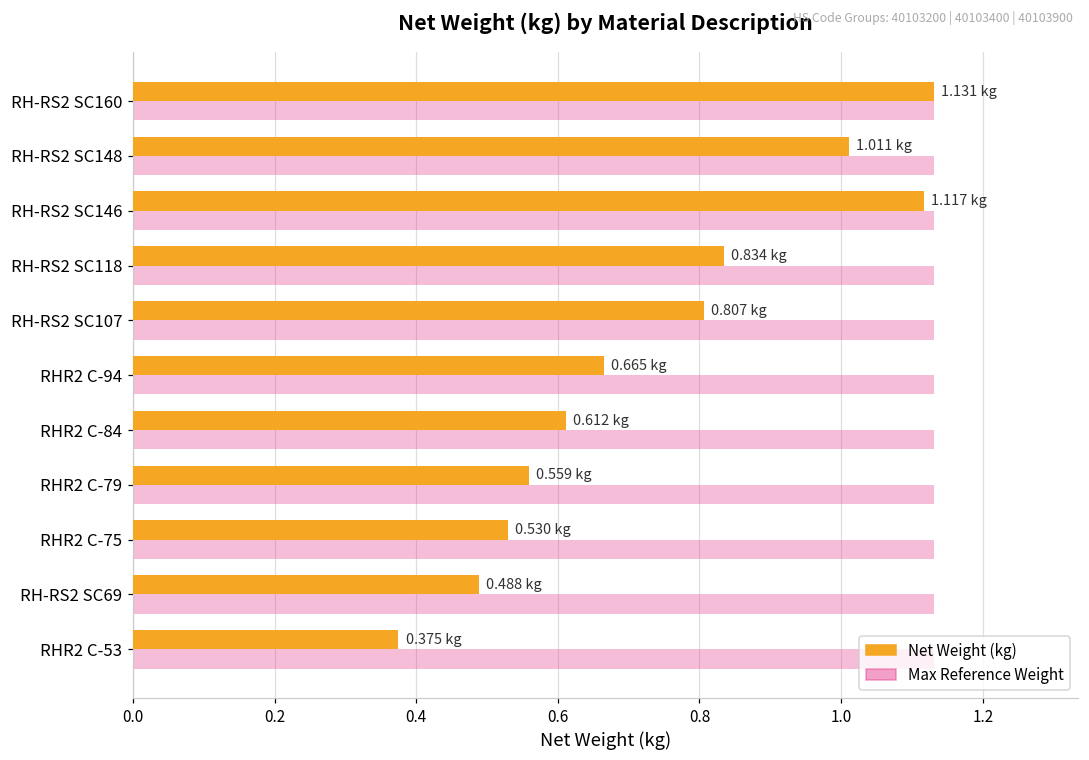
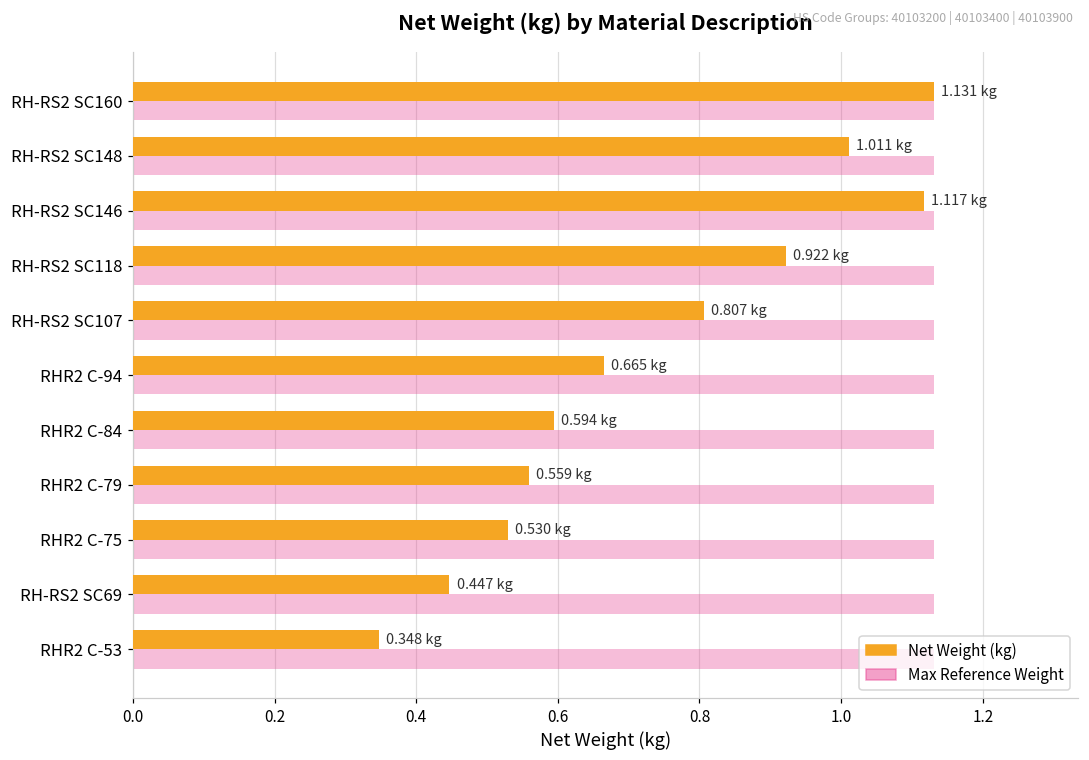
Net Weight (kg), RH-RS2 SC118: 0.834 -> 0.922
Net Weight (kg), RHR2 C-84: 0.612 -> 0.594
Net Weight (kg), RH-RS2 SC69: 0.488 -> 0.447
Net Weight (kg), RHR2 C-53: 0.375 -> 0.348
